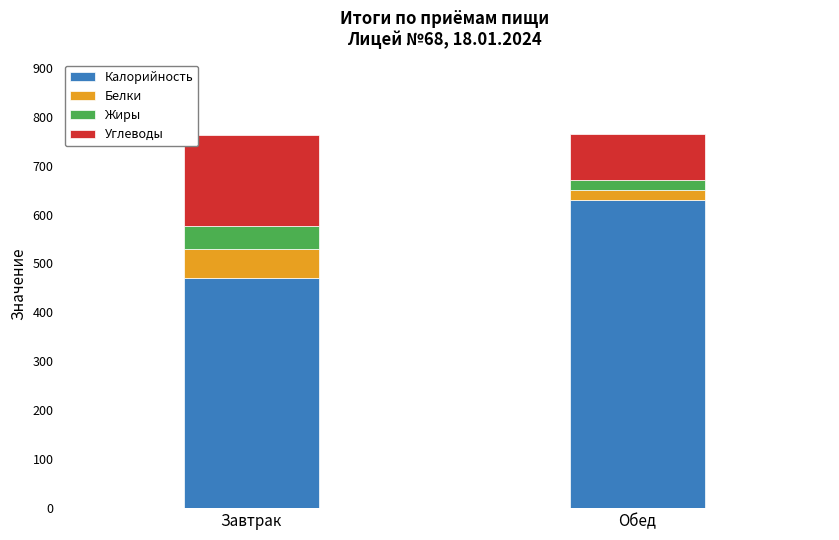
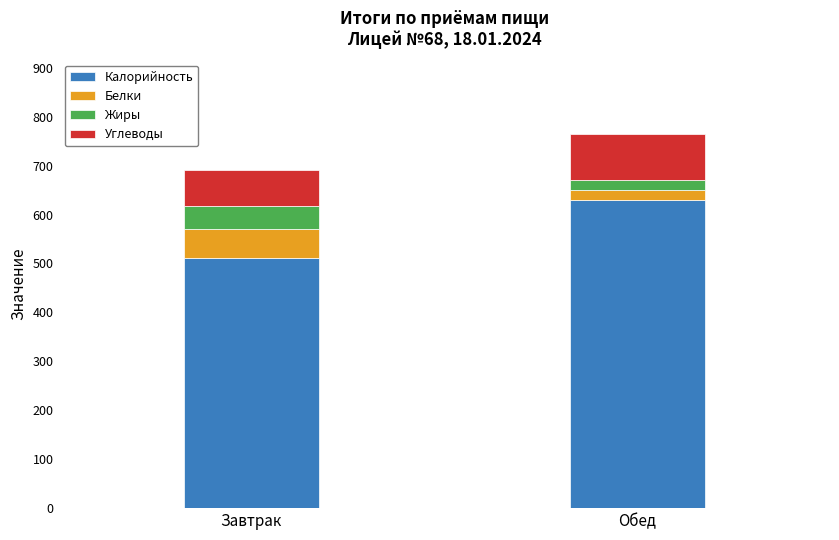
Калорийность, Завтрак: 470 -> 510
Углеводы, Завтрак: 190 -> 70
